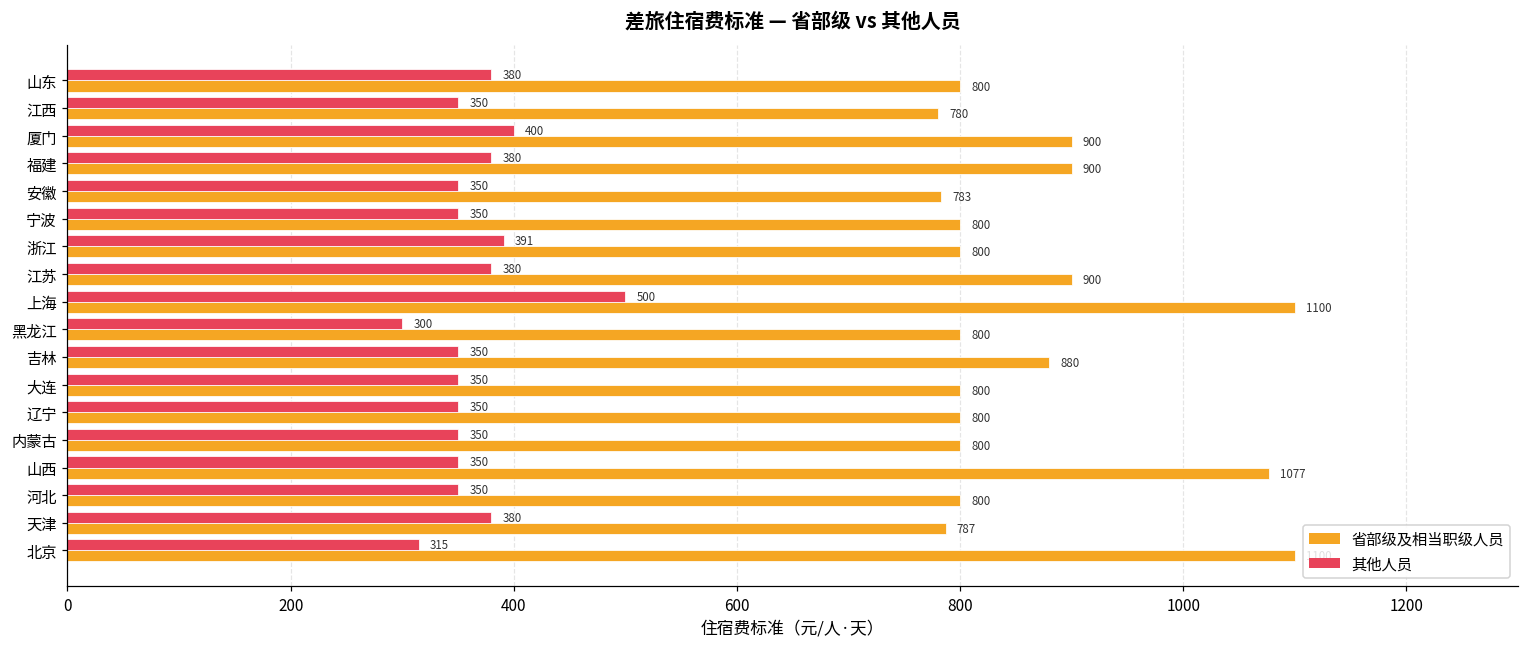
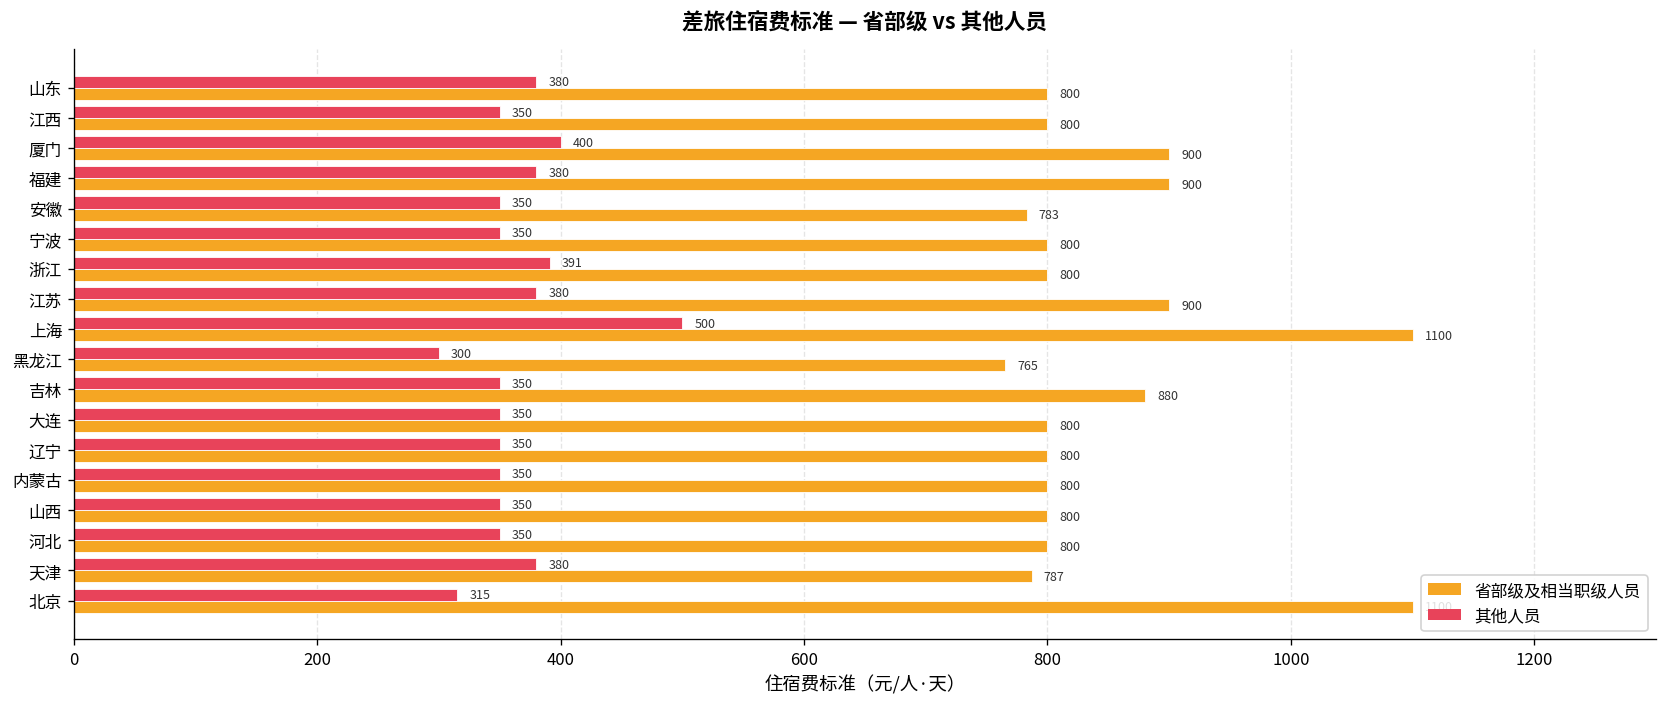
省部级及相当职级人员, 江西: 780 -> 800
省部级及相当职级人员, 黑龙江: 800 -> 765
省部级及相当职级人员, 山西: 1077 -> 800
